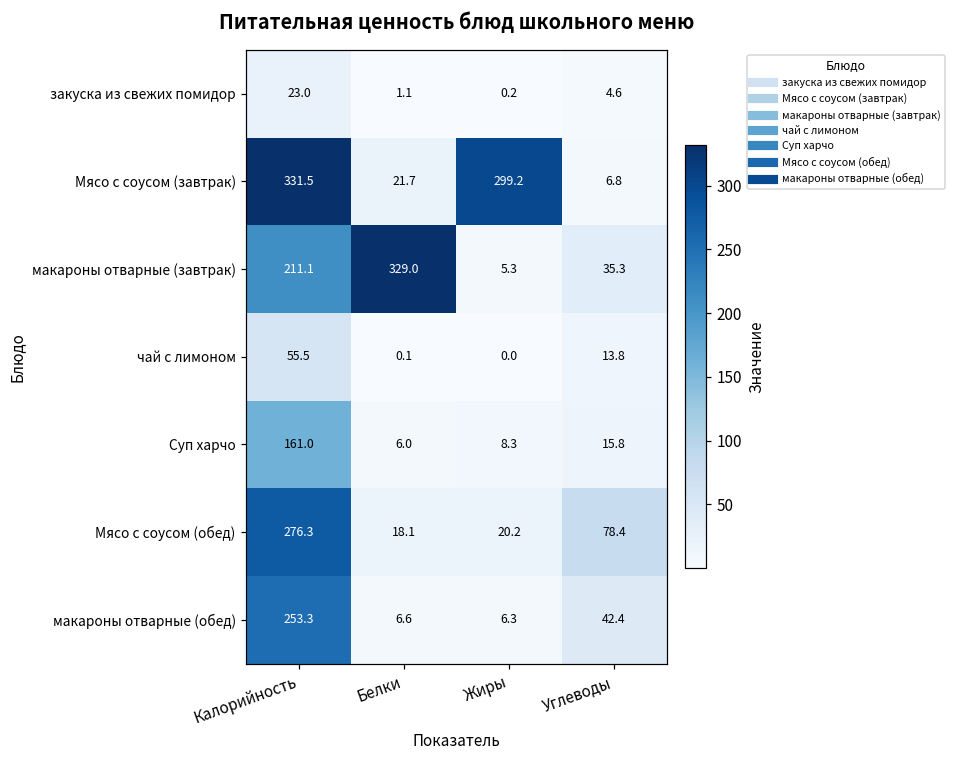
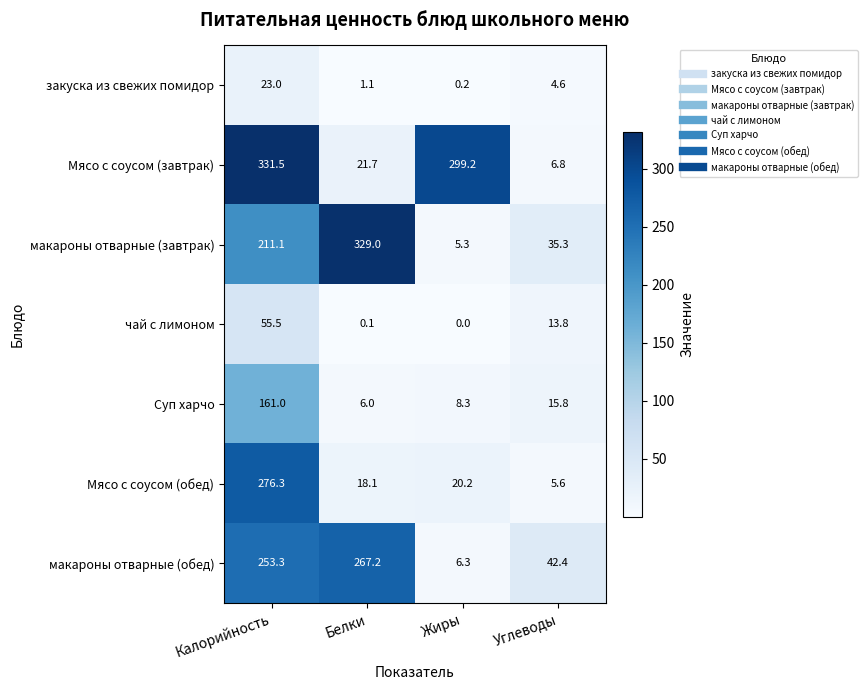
Мясо с соусом (обед), Углеводы: 78.4 -> 5.6
макароны отварные (обед), Белки: 6.6 -> 267.2
